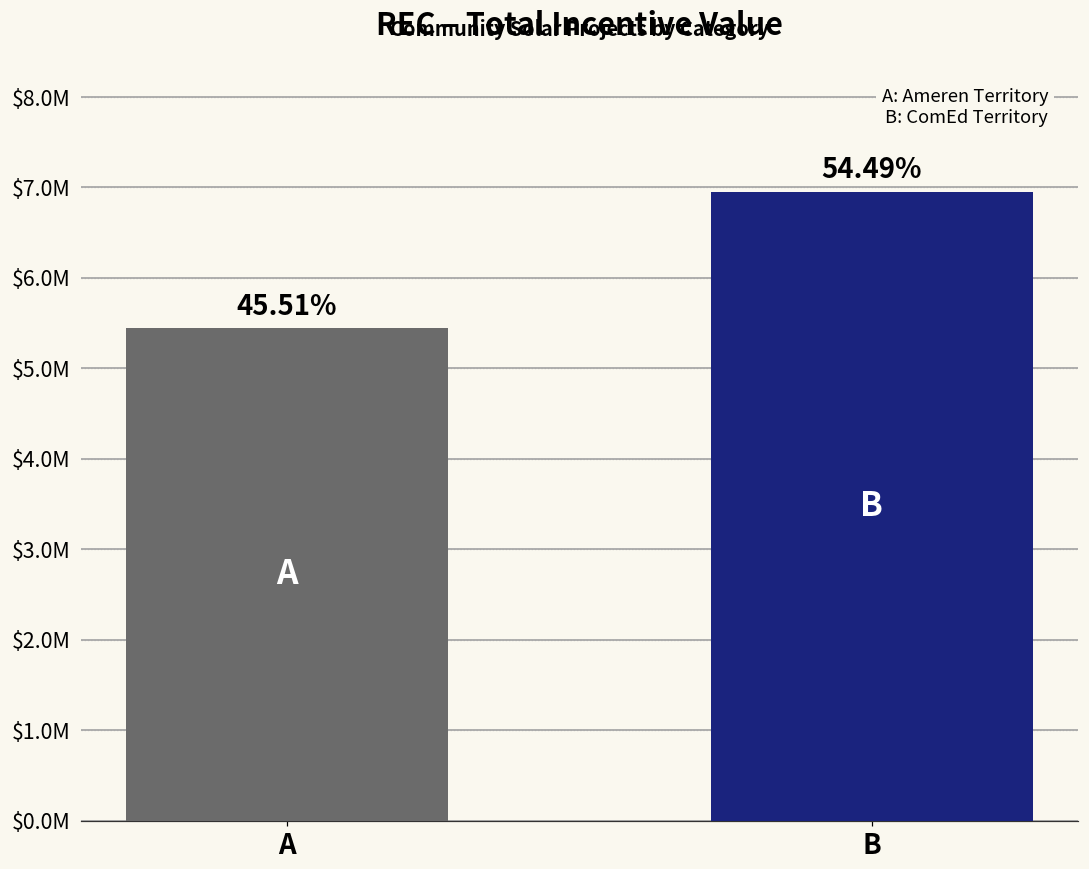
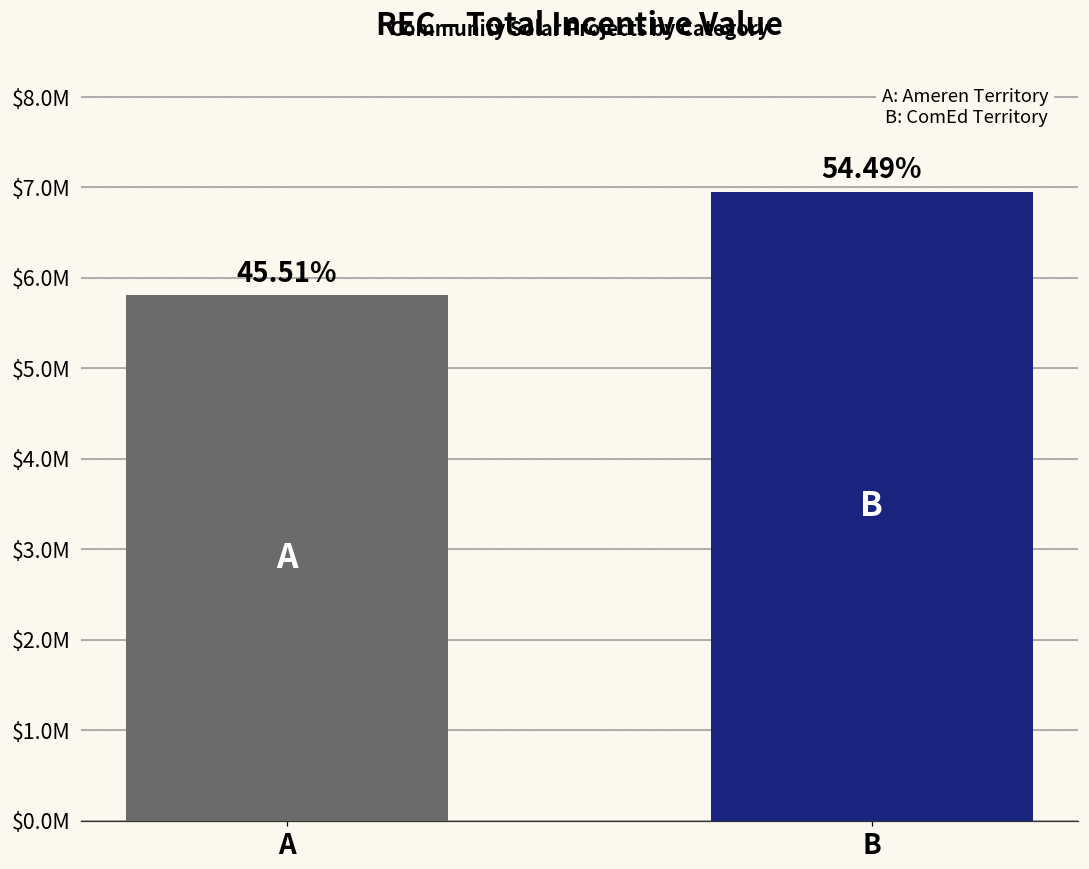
A: $5400000 -> $5800000
